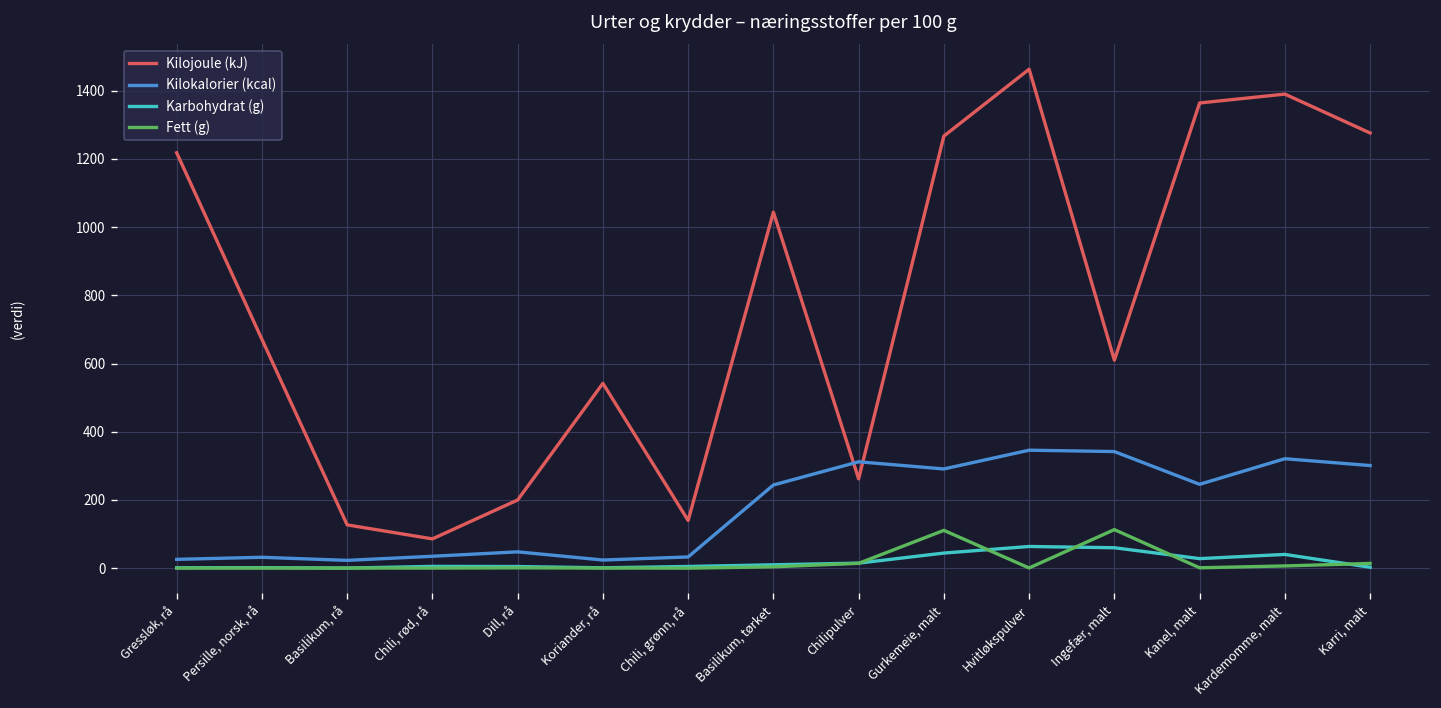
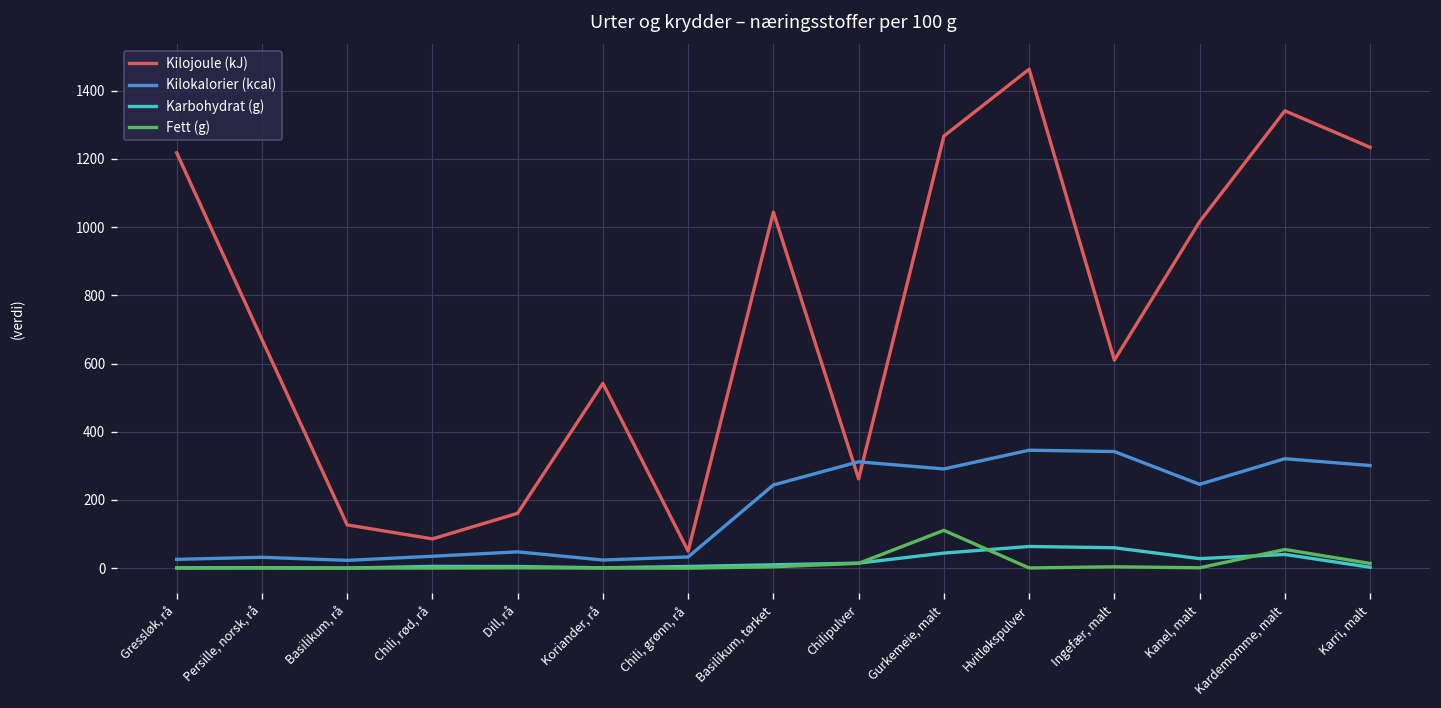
Kilojoule (kJ), Dill, rå: 200 -> 160
Kilojoule (kJ), Chili, grønn, rå: 140 -> 50
Fett (g), Ingefær, malt: 110 -> 0
Kilojoule (kJ), Kanel, malt: 1360 -> 1020
Kilojoule (kJ), Kardemomme, malt: 1390 -> 1340
Fett (g), Kardemomme, malt: 10 -> 50
Kilojoule (kJ), Karri, malt: 1280 -> 1230
